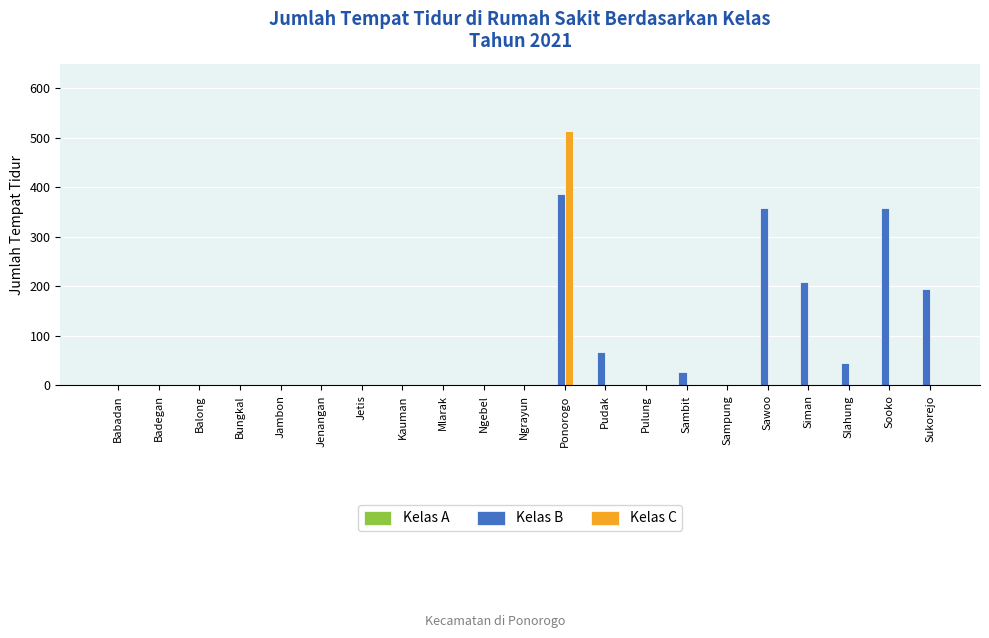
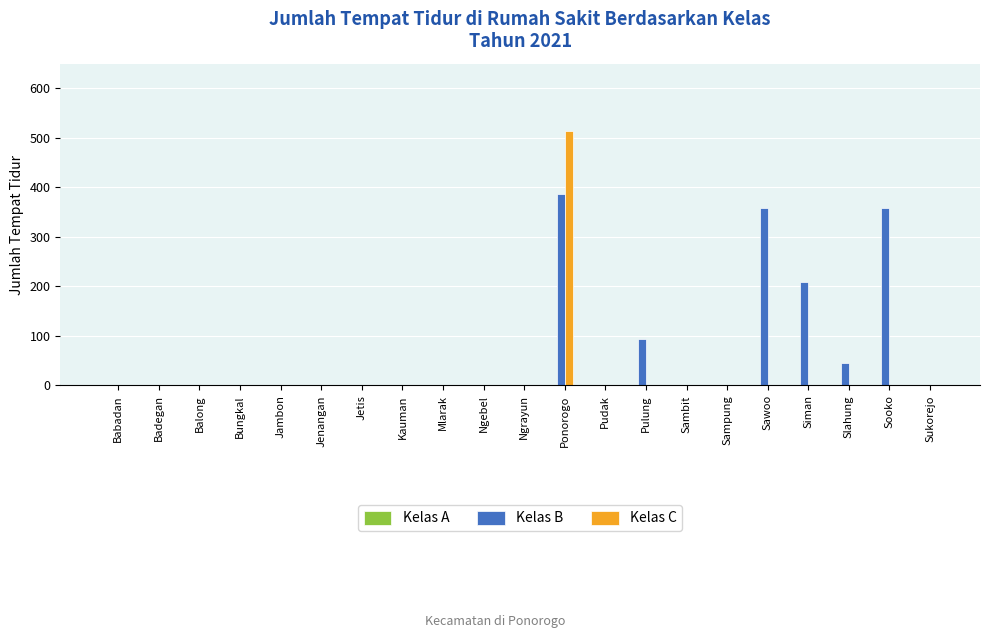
Kelas B, Pudak: 70 -> 0
Kelas B, Pulung: 0 -> 90
Kelas B, Sambit: 30 -> 0
Kelas B, Sukorejo: 200 -> 0
